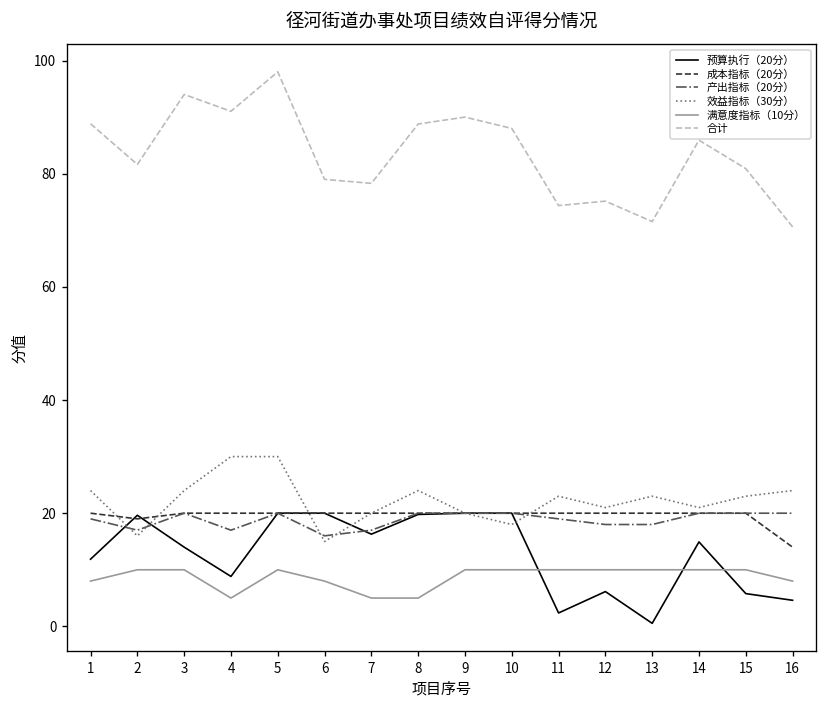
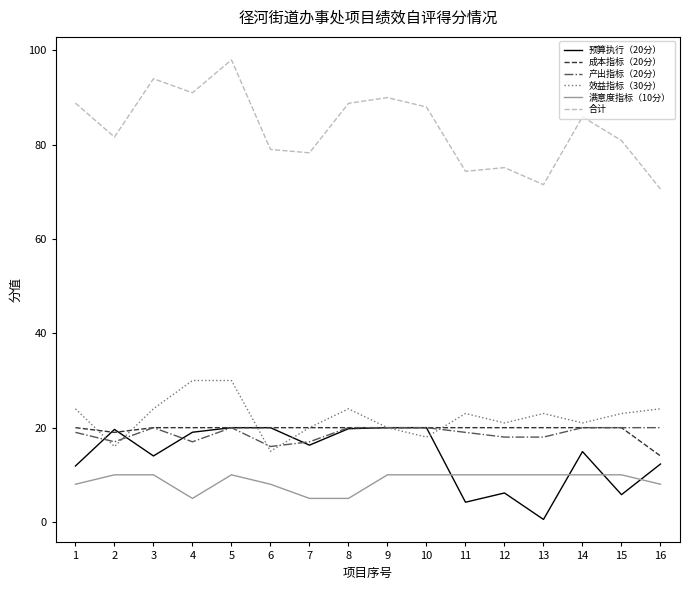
预算执行（20分）, 4: 9 -> 19
预算执行（20分）, 11: 2 -> 4
预算执行（20分）, 16: 5 -> 12
